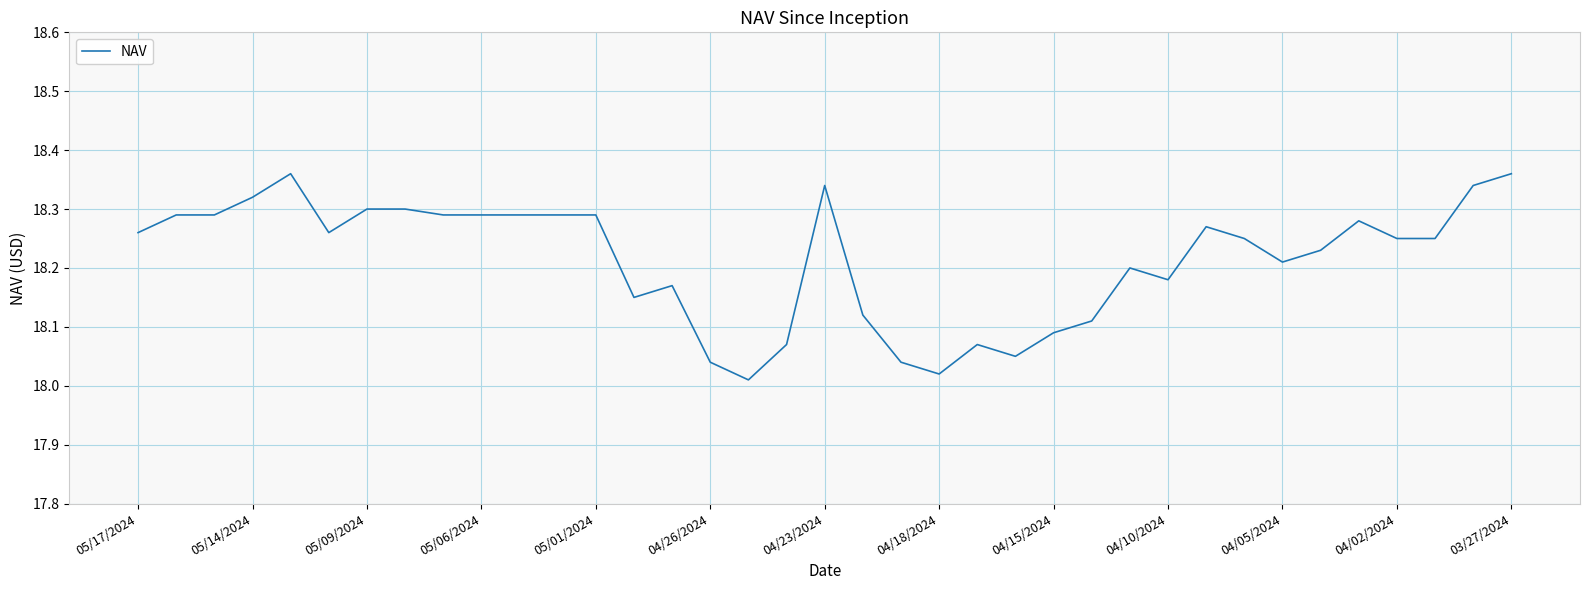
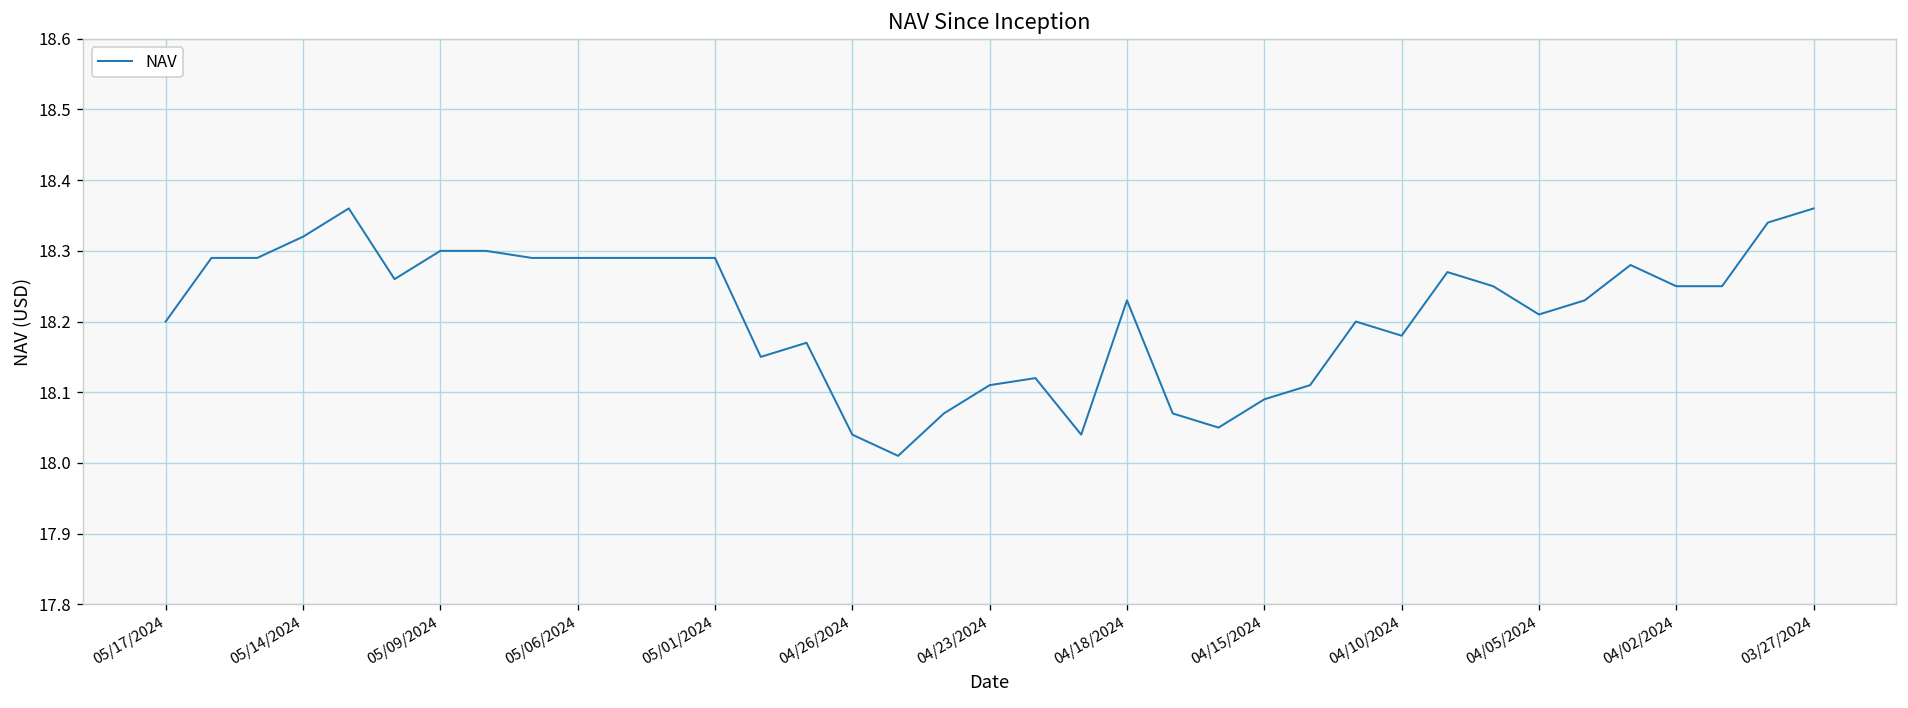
05/17/2024: 18.26 -> 18.20
04/23/2024: 18.34 -> 18.11
04/18/2024: 18.02 -> 18.23
